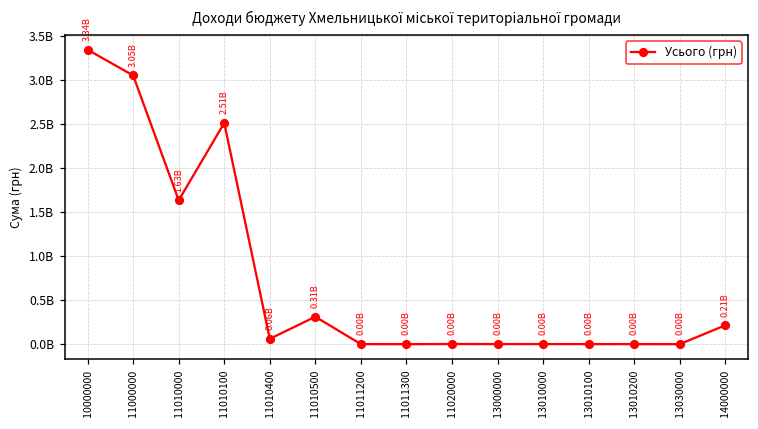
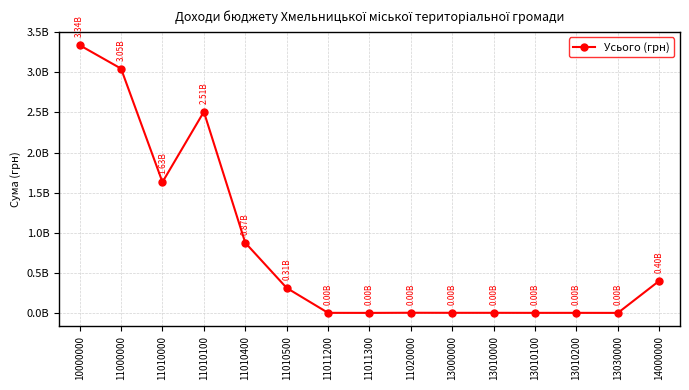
11010400: 0.06B -> 0.87B
14000000: 0.21B -> 0.40B
